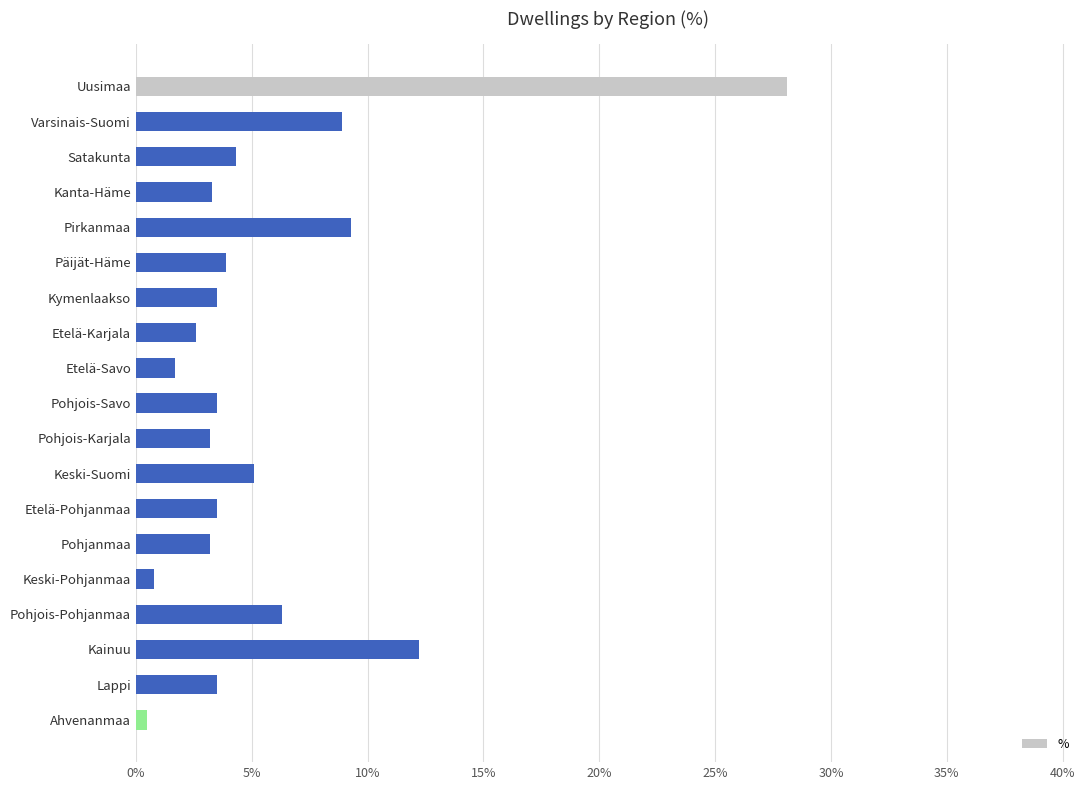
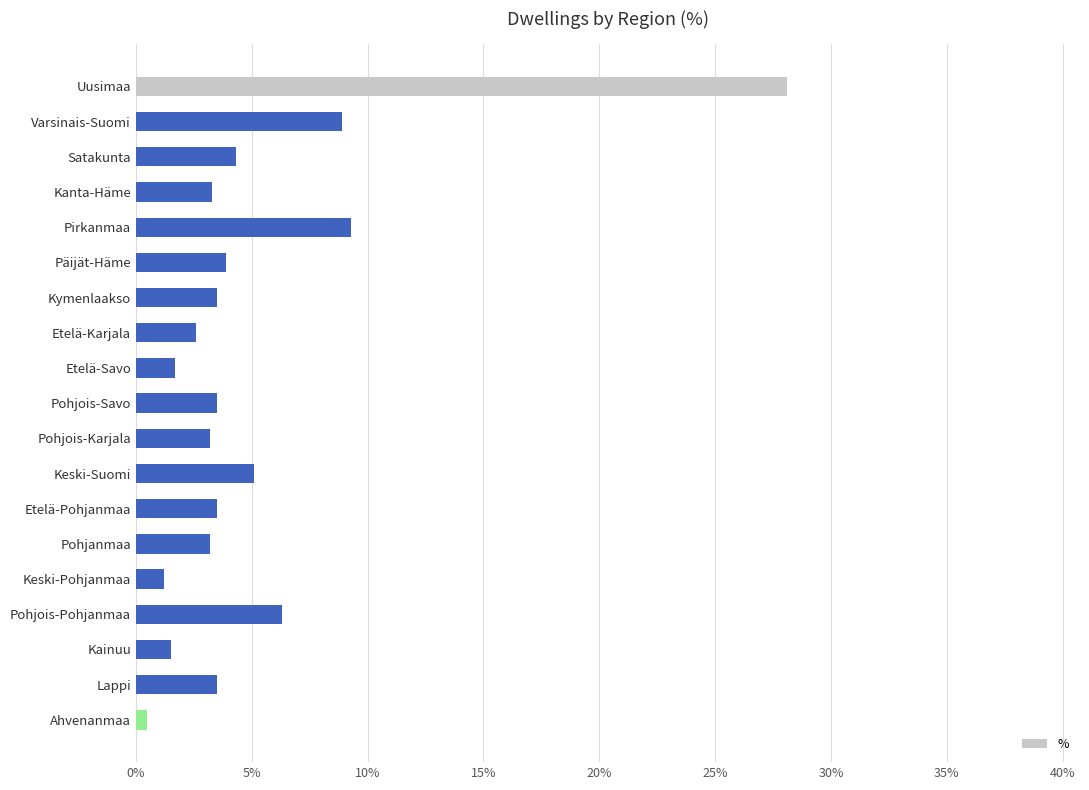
Keski-Pohjanmaa: 0.8% -> 1.2%
Kainuu: 12.2% -> 1.5%
